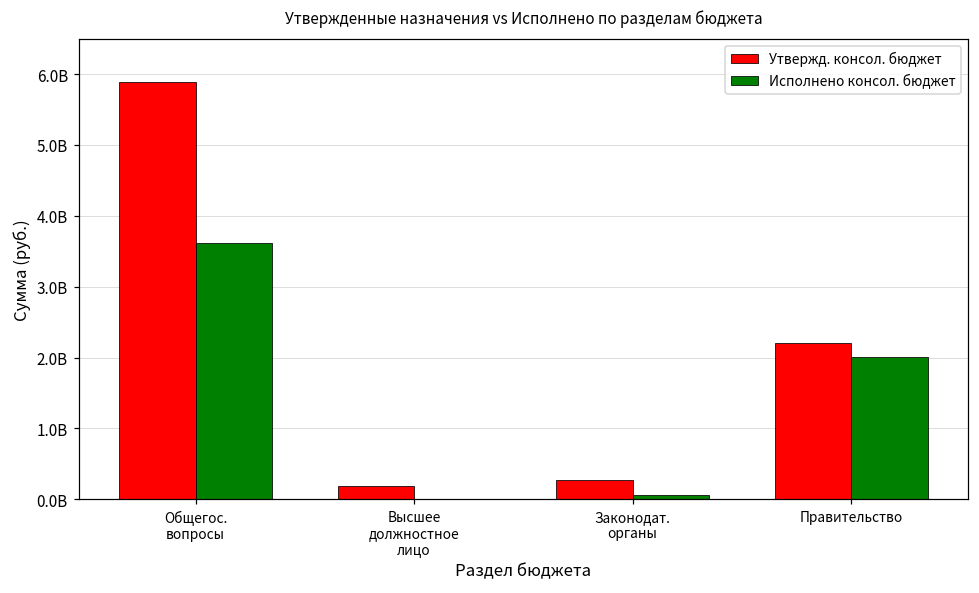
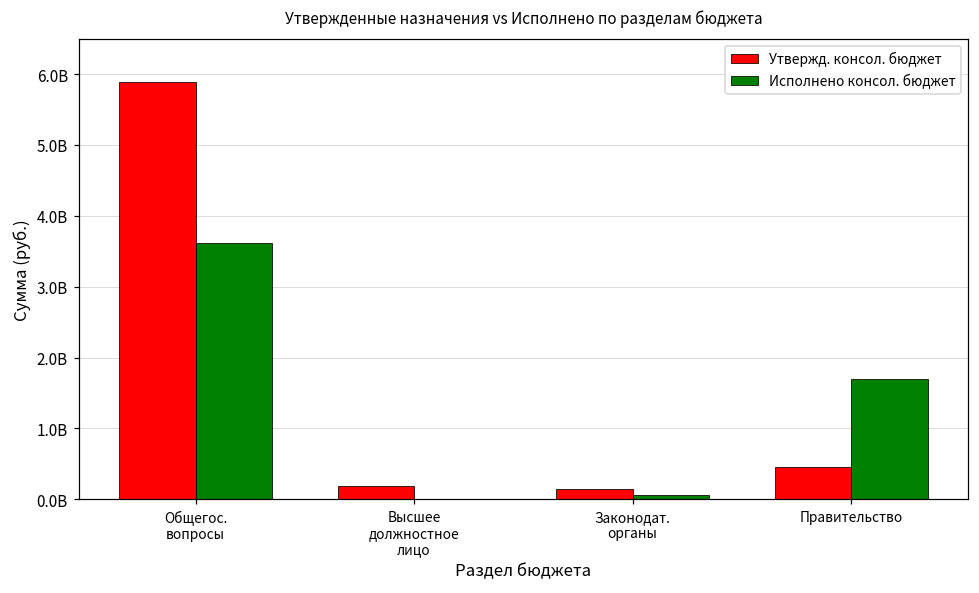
Утвержд. консол. бюджет, Законодат. органы: 300000000 -> 100000000
Утвержд. консол. бюджет, Правительство: 2200000000 -> 400000000
Исполнено консол. бюджет, Правительство: 2000000000 -> 1700000000
